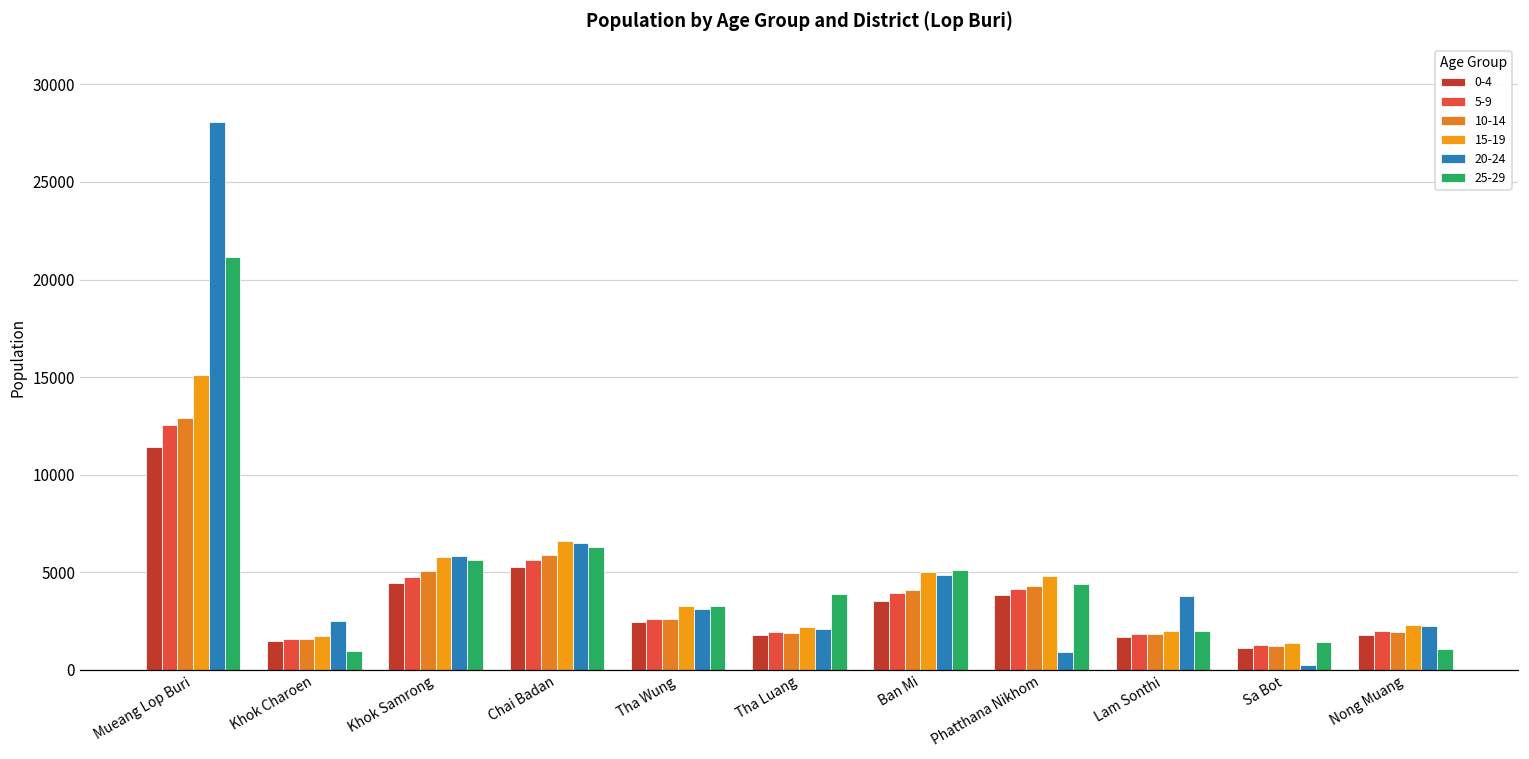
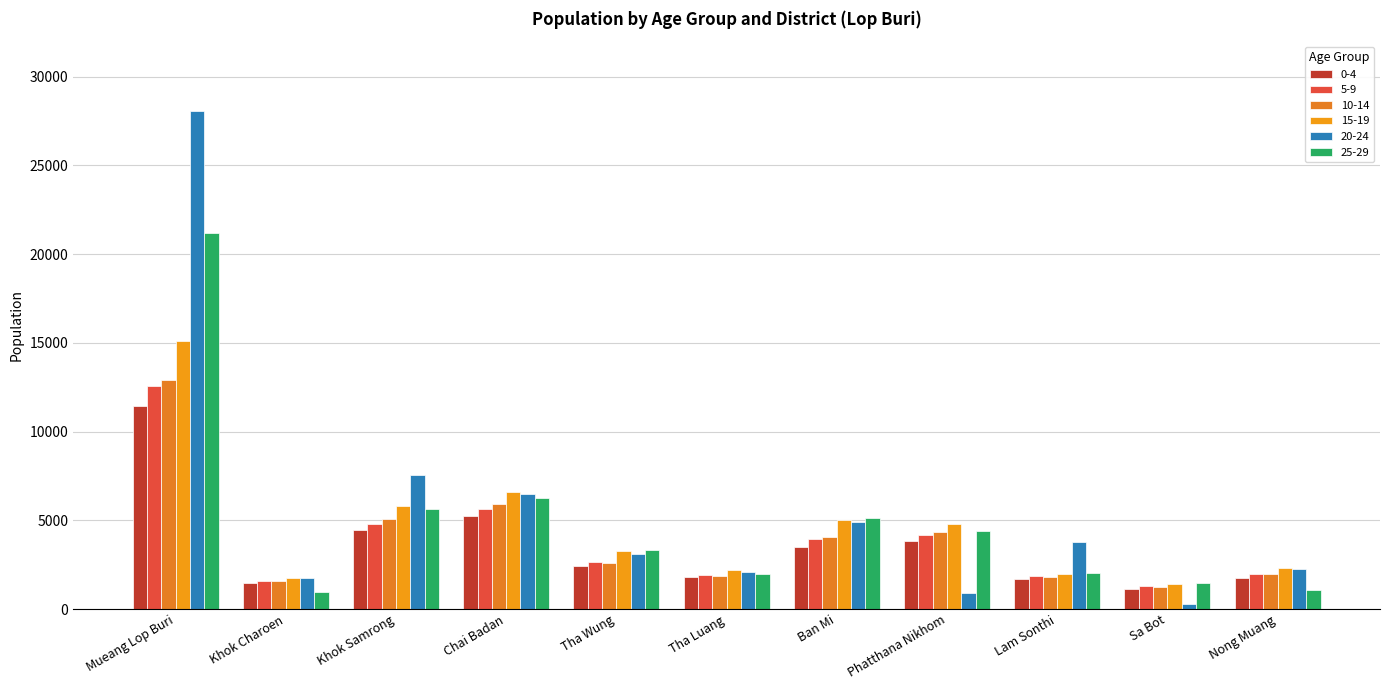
20-24, Khok Charoen: 2500 -> 1800
20-24, Khok Samrong: 5800 -> 7600
25-29, Tha Luang: 3900 -> 2000
